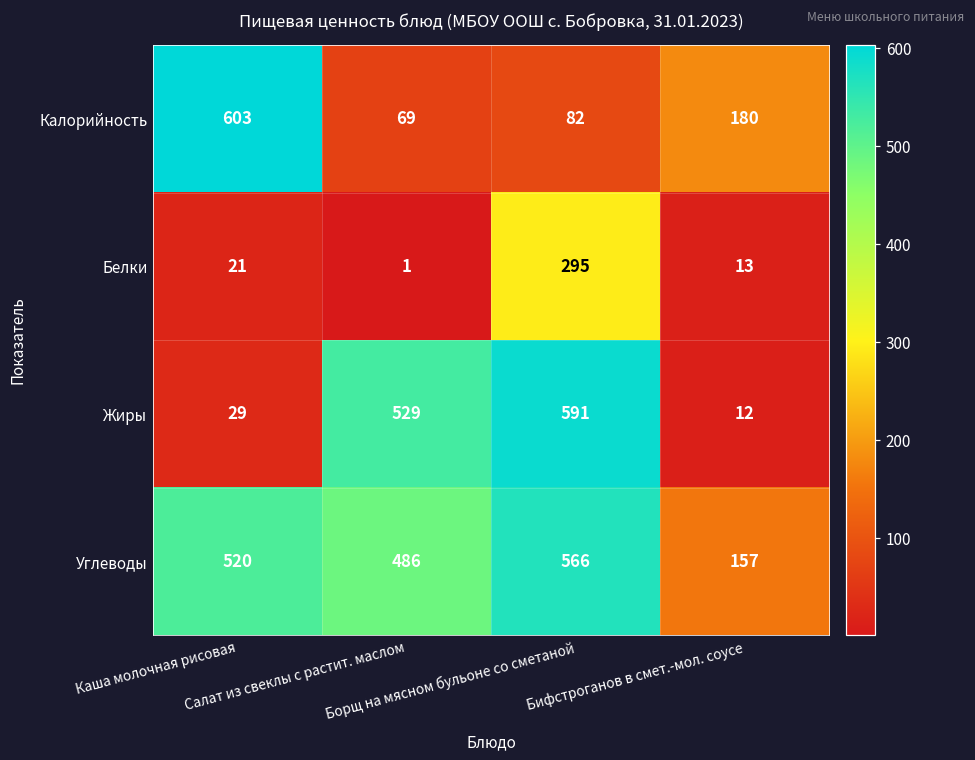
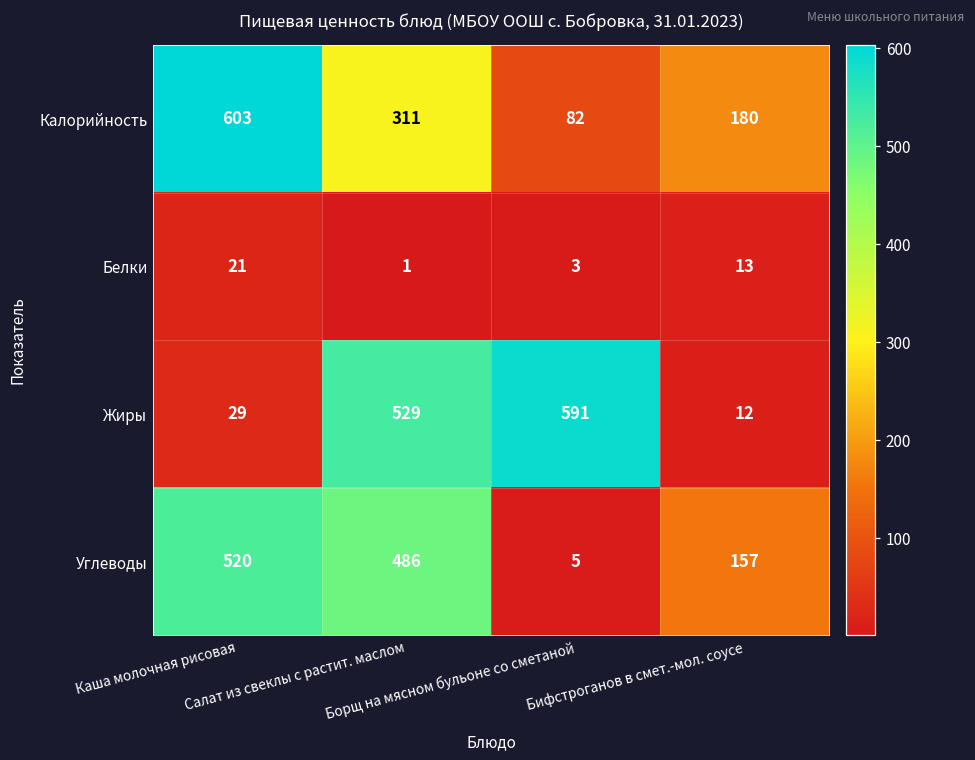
Калорийность, Салат из свеклы с растит. маслом: 69 -> 311
Белки, Борщ на мясном бульоне со сметаной: 295 -> 3
Углеводы, Борщ на мясном бульоне со сметаной: 566 -> 5
